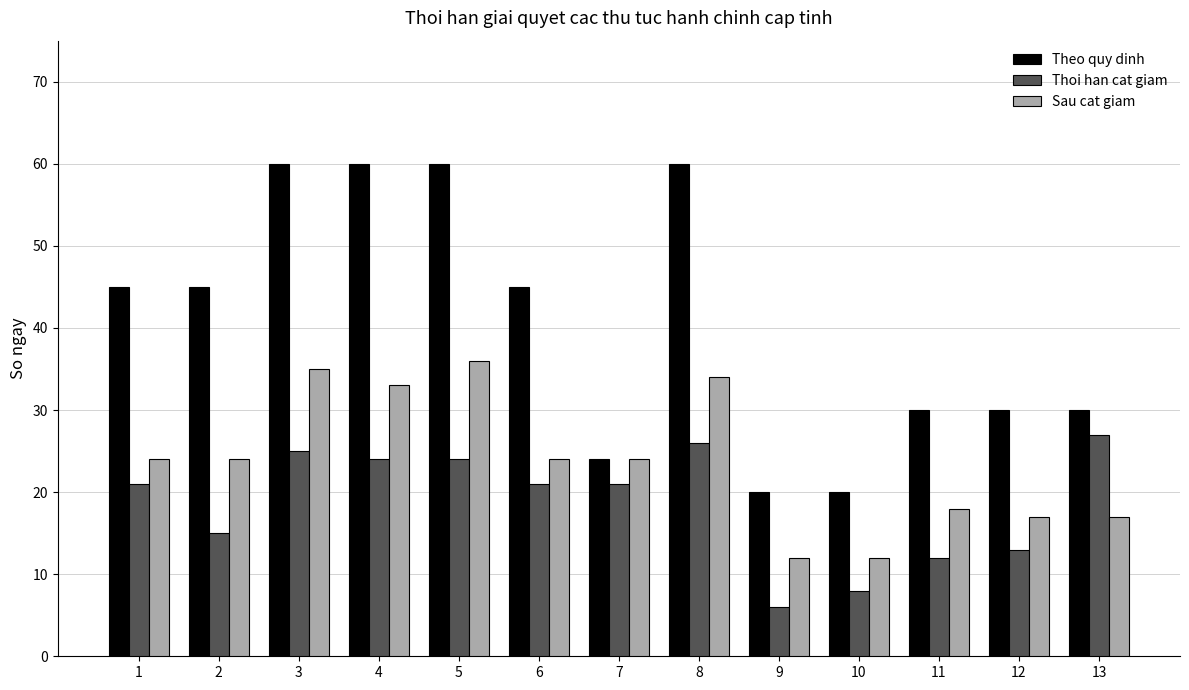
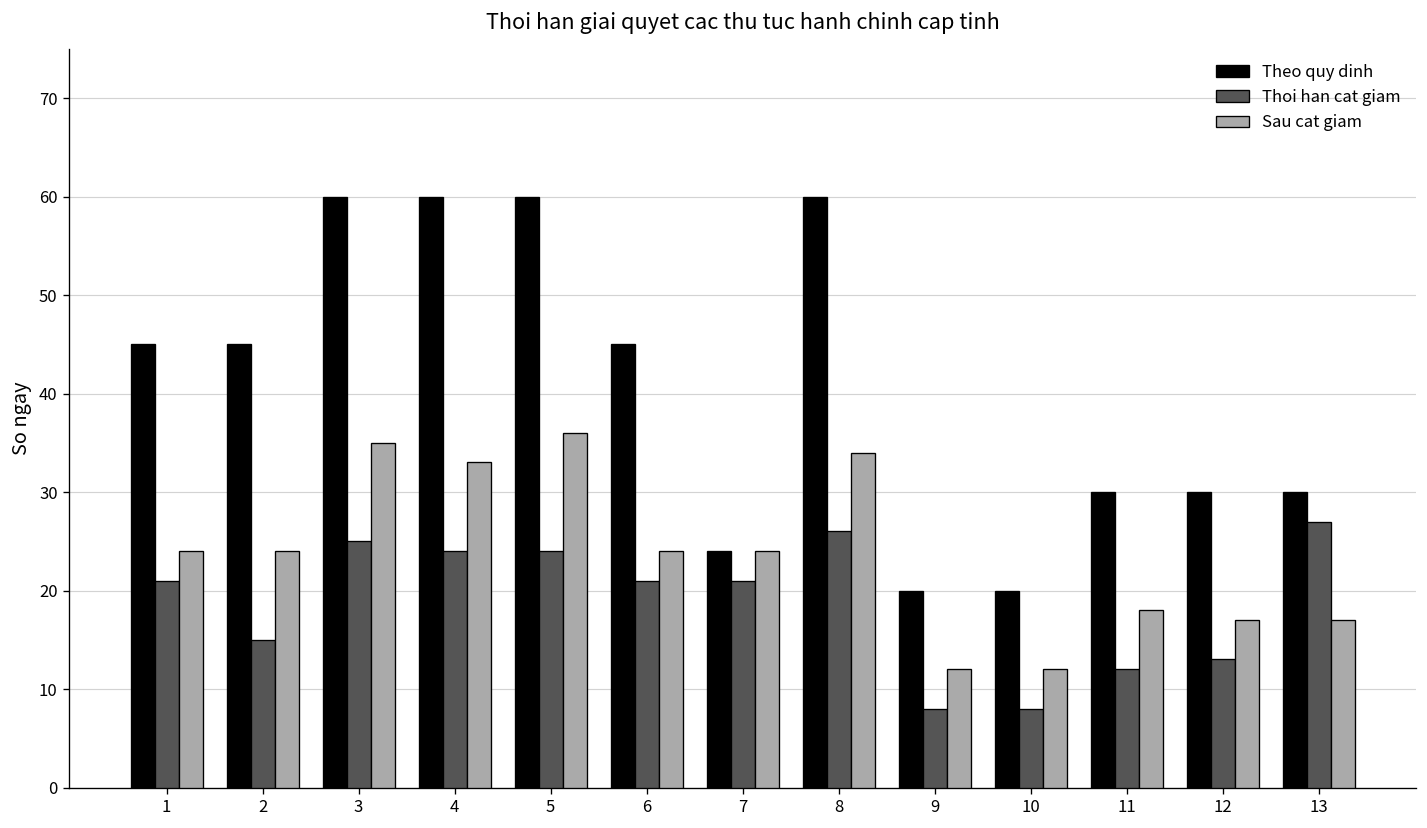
Thoi han cat giam, 9: 6 -> 8
